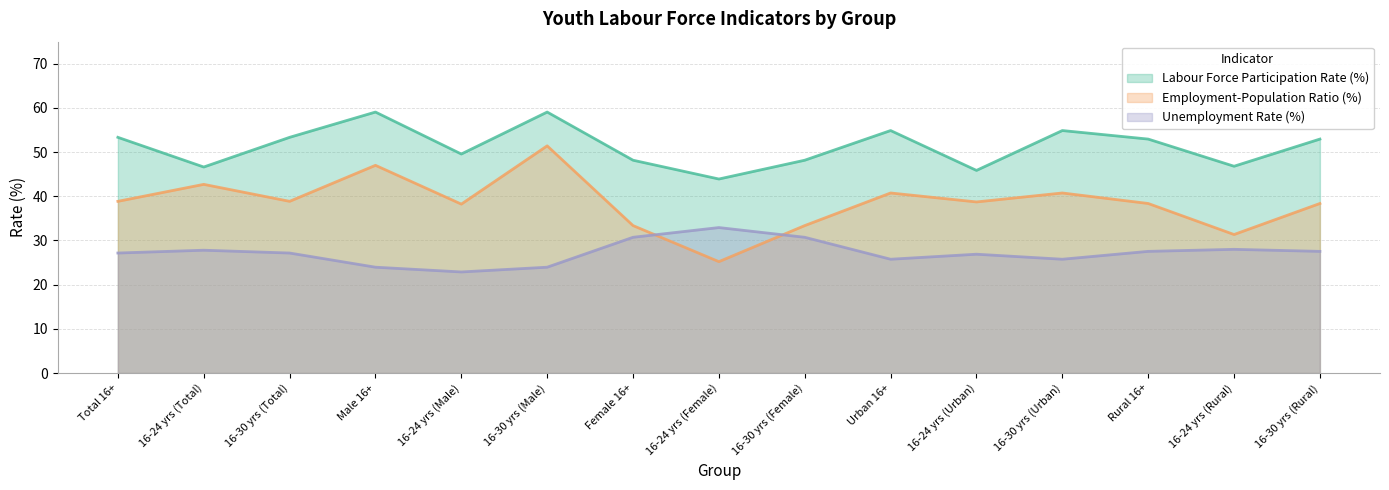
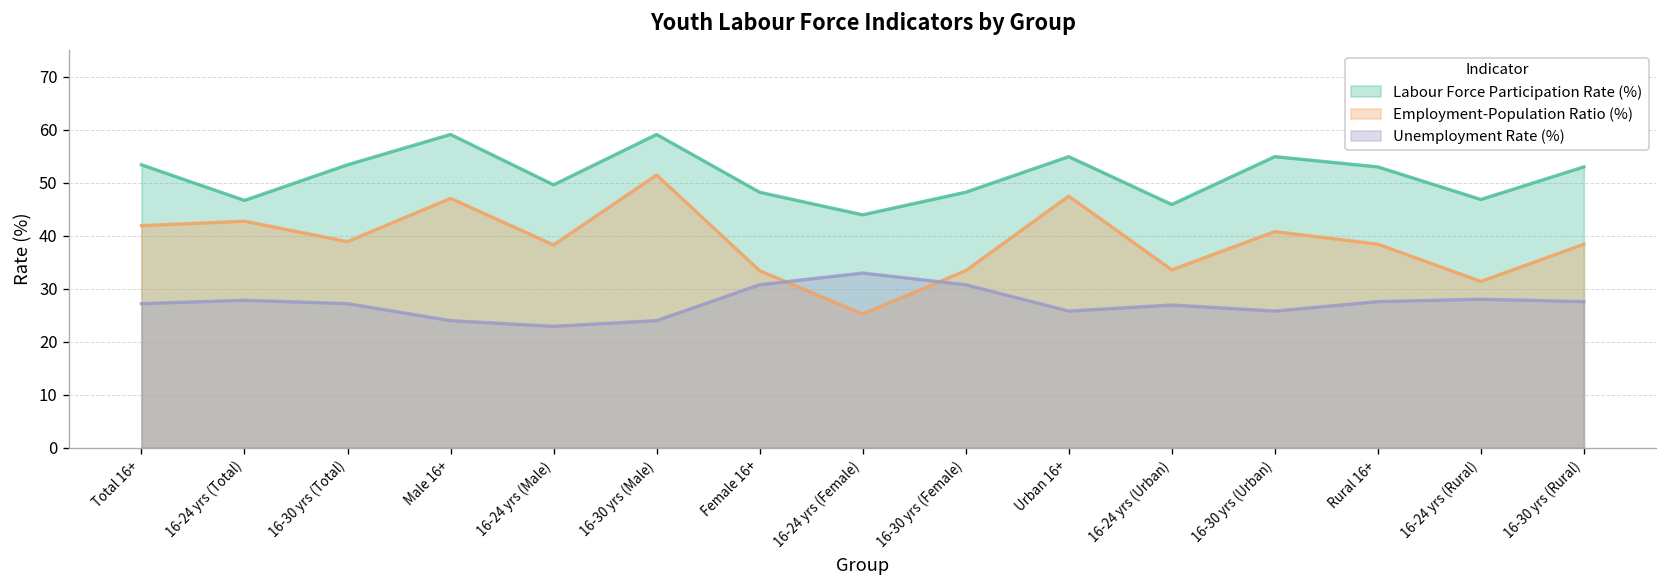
Employment-Population Ratio (%), Total 16+: 39 -> 42
Employment-Population Ratio (%), Urban 16+: 41 -> 47
Employment-Population Ratio (%), 16-24 yrs (Urban): 39 -> 34
